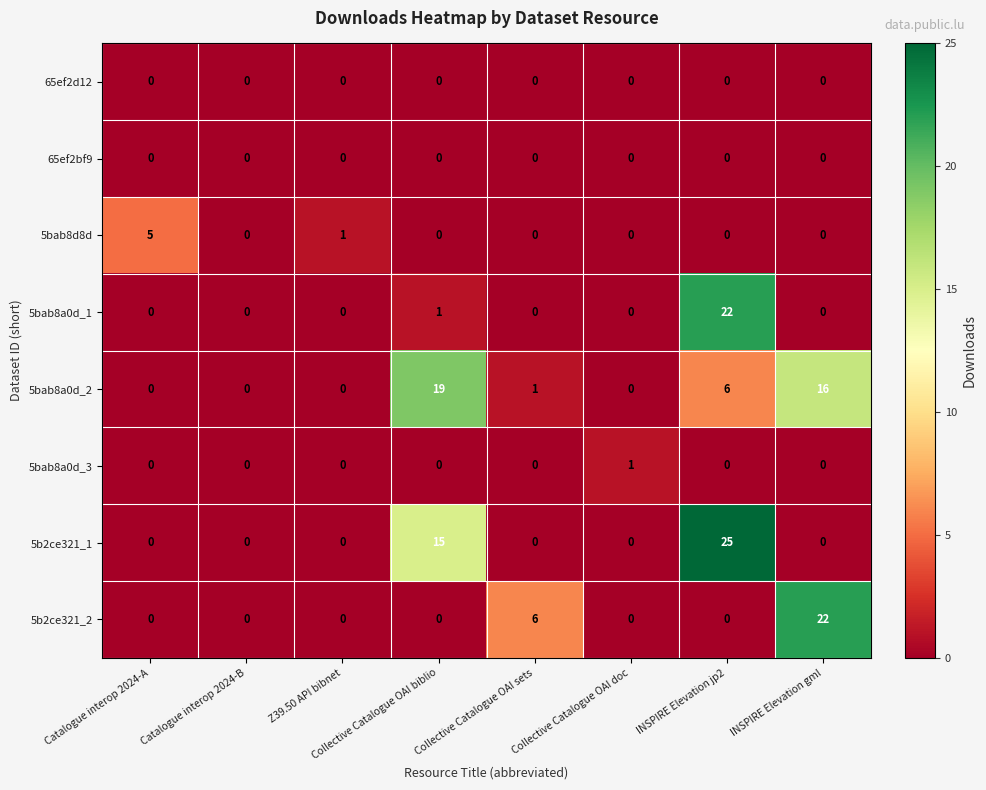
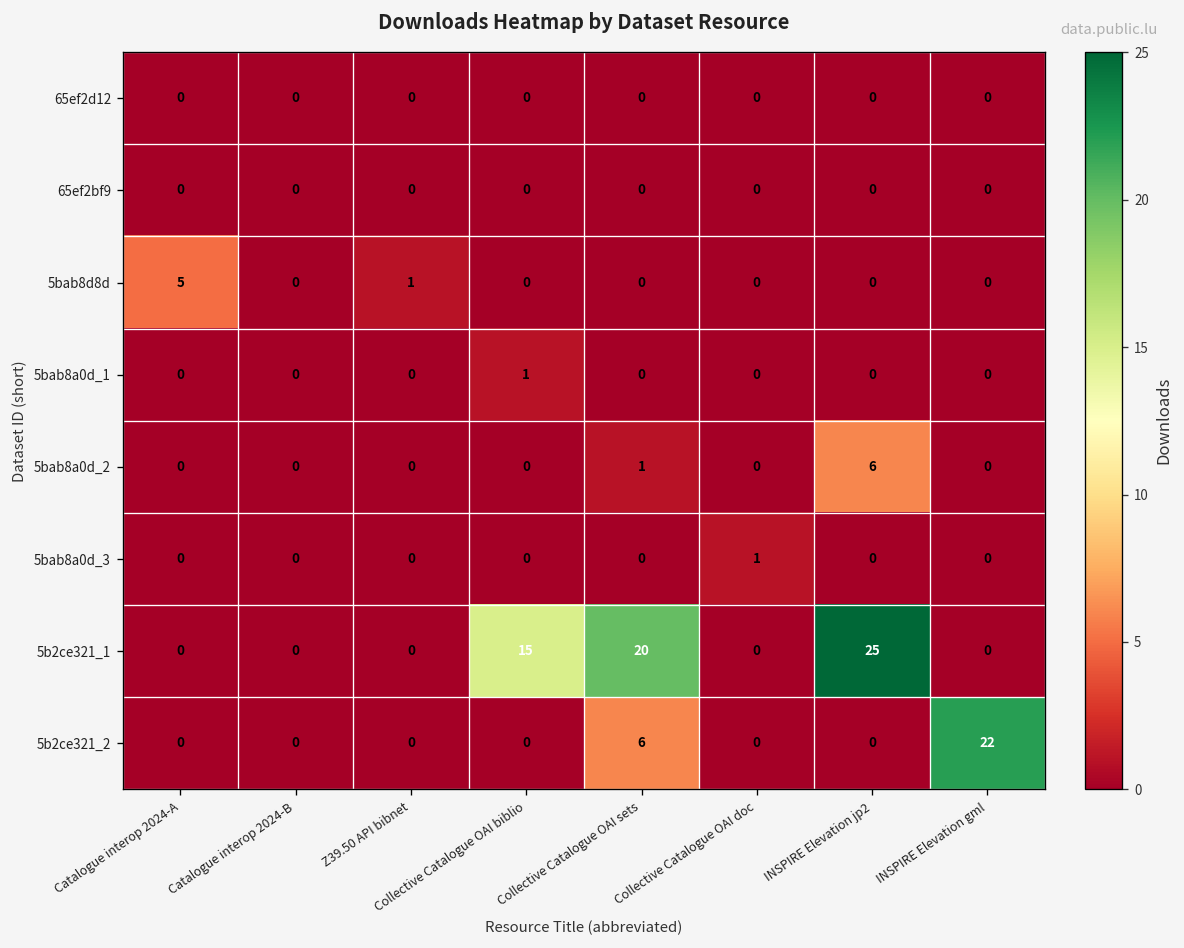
5bab8a0d_1, INSPIRE Elevation jp2: 22 -> 0
5bab8a0d_2, Collective Catalogue OAI biblio: 19 -> 0
5bab8a0d_2, INSPIRE Elevation gml: 16 -> 0
5b2ce321_1, Collective Catalogue OAI sets: 0 -> 20
